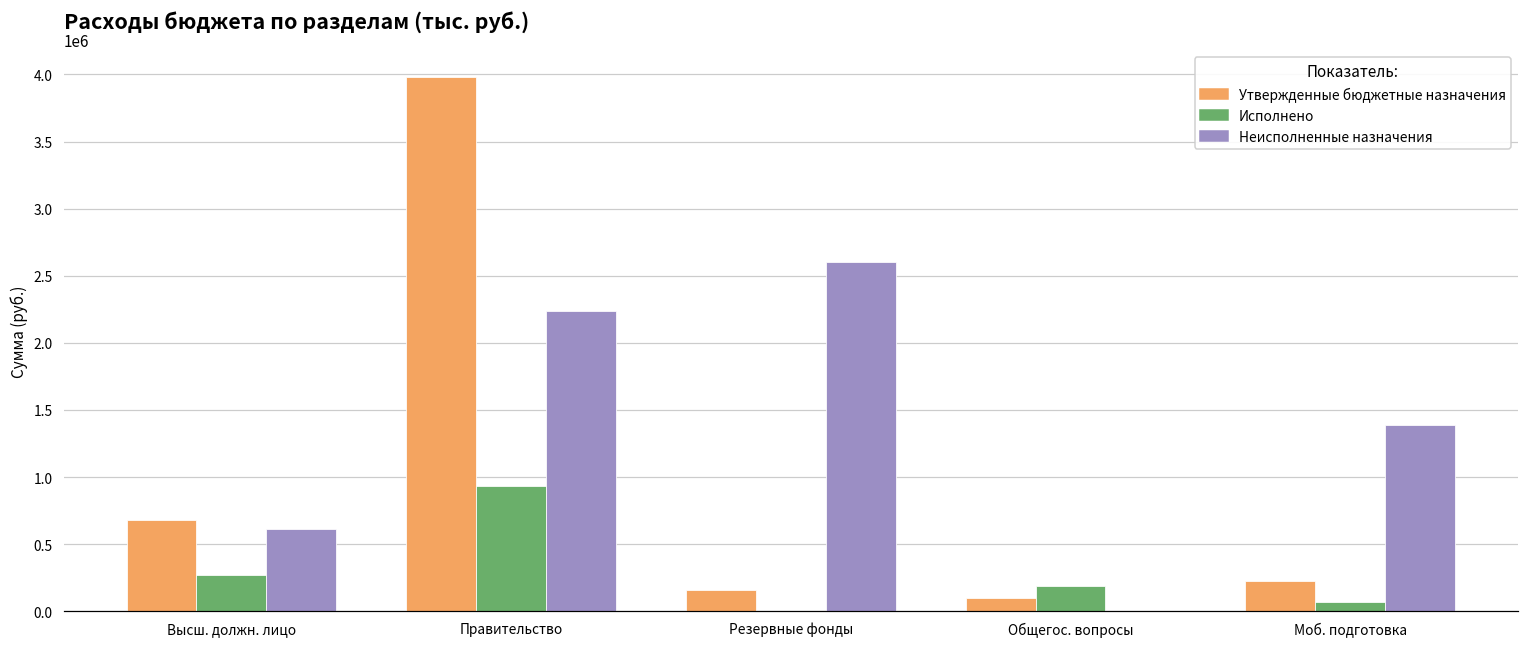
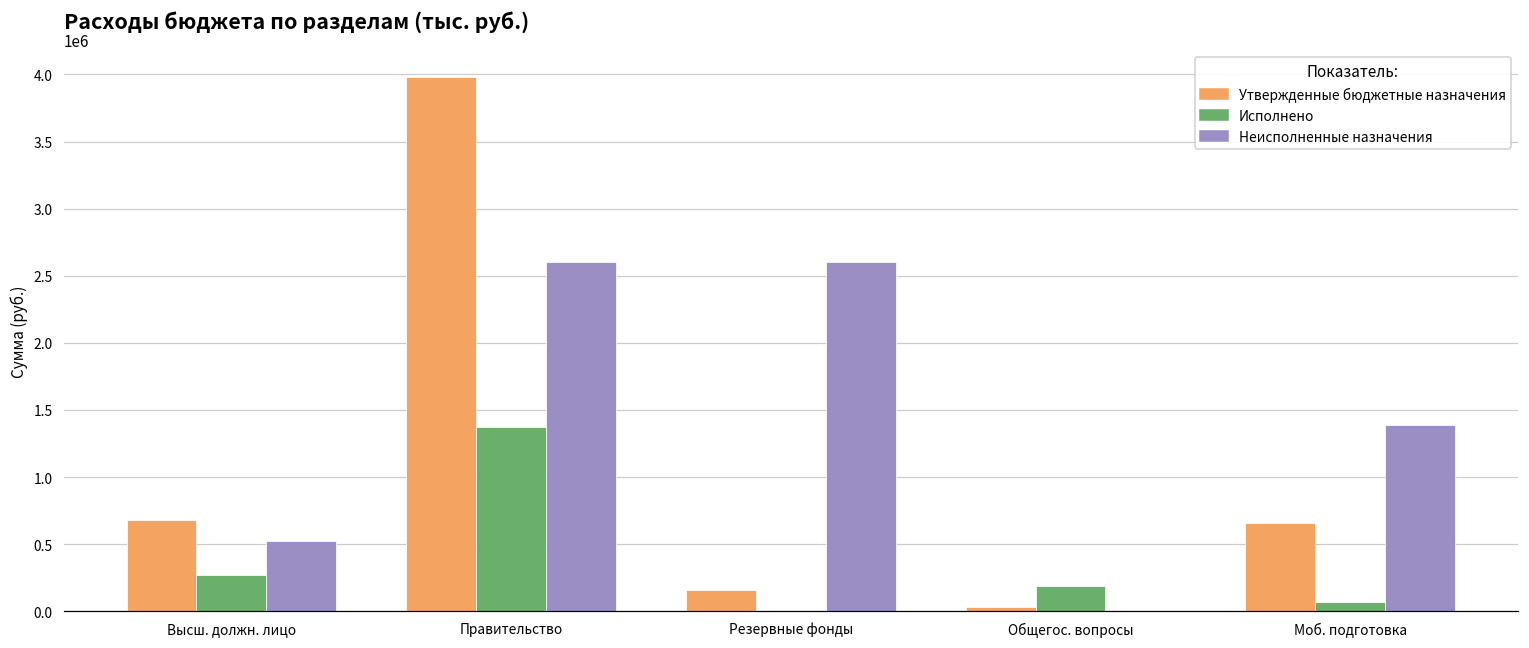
Неисполненные назначения, Высш. должн. лицо: 610000 -> 530000
Исполнено, Правительство: 940000 -> 1380000
Неисполненные назначения, Правительство: 2240000 -> 2600000
Утвержденные бюджетные назначения, Общегос. вопросы: 100000 -> 30000
Утвержденные бюджетные назначения, Моб. подготовка: 230000 -> 660000
